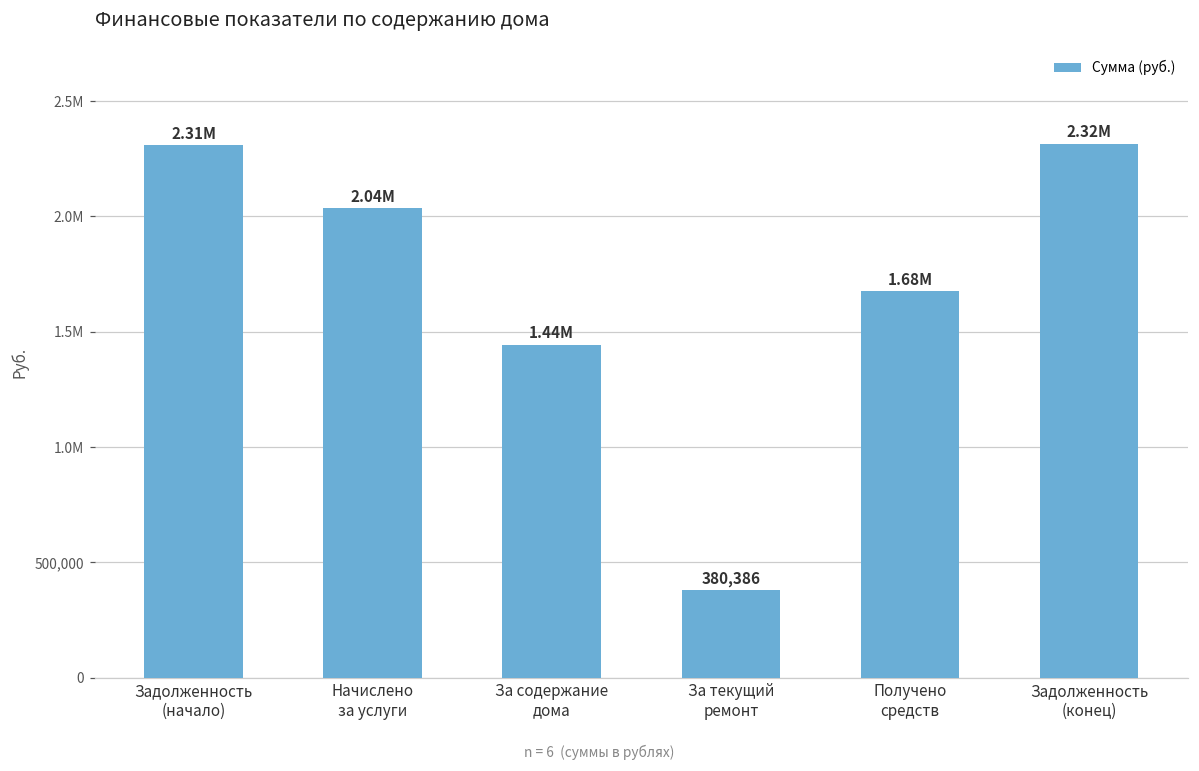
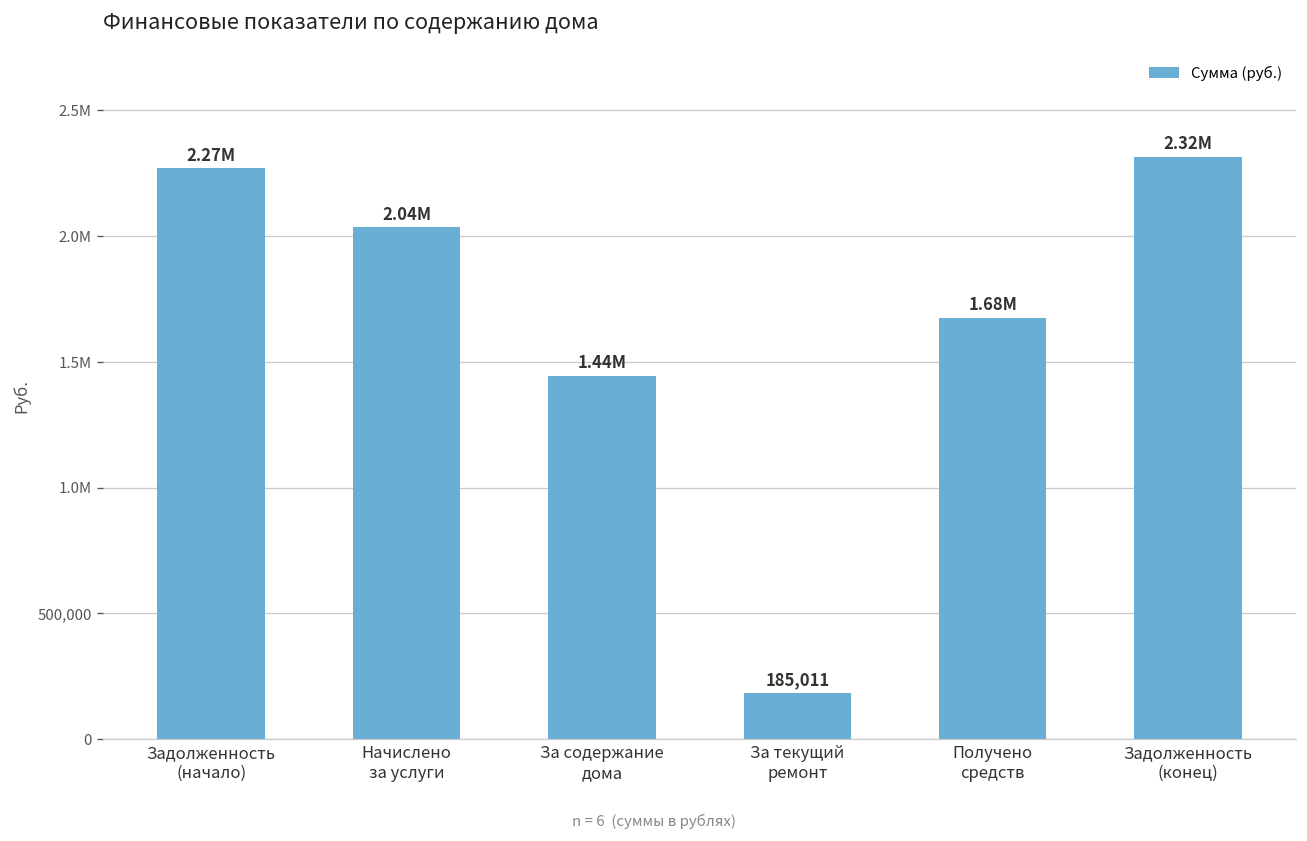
Задолженность (начало): 2.31M -> 2.27M
За текущий ремонт: 380,386 -> 185,011
